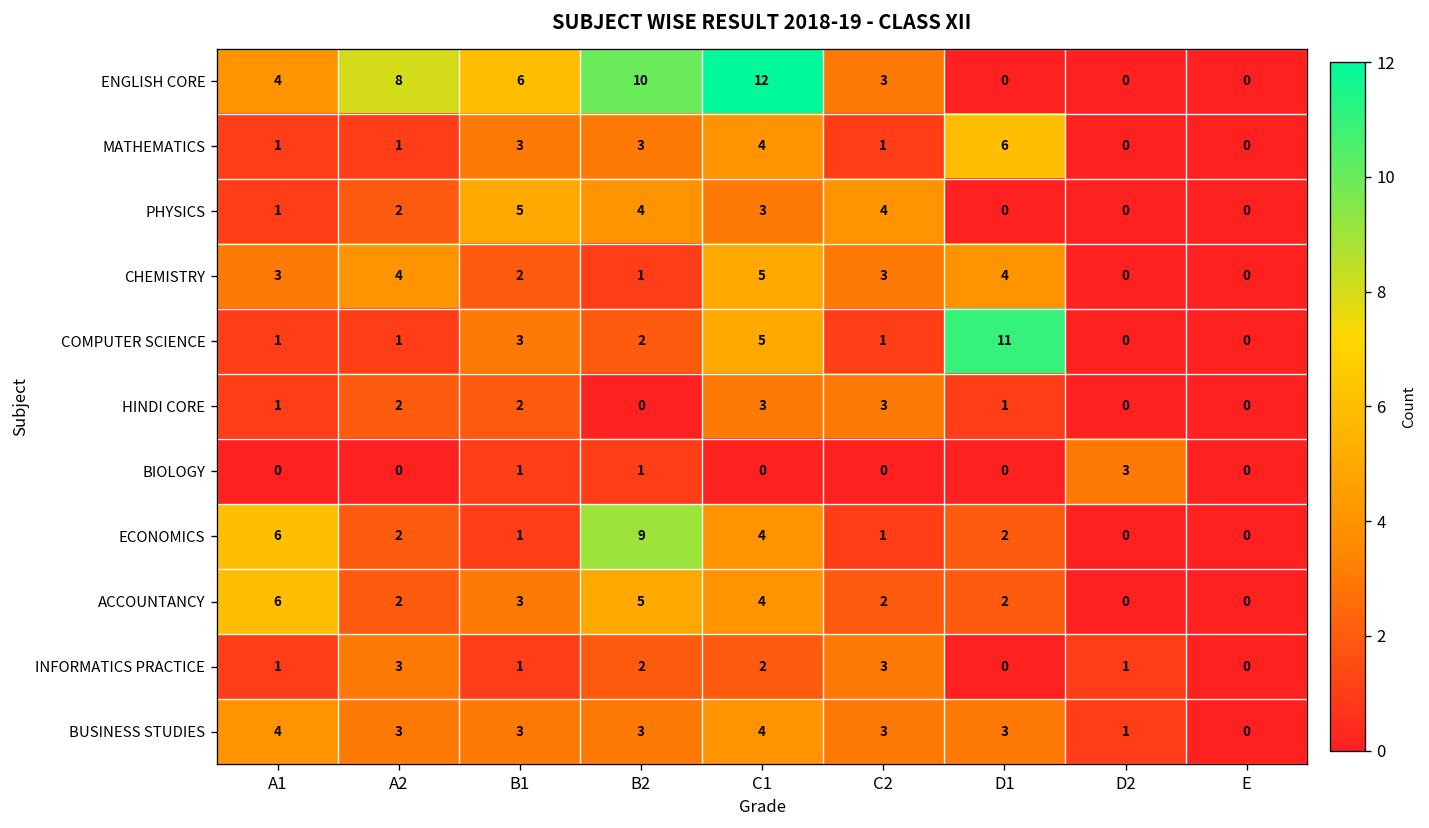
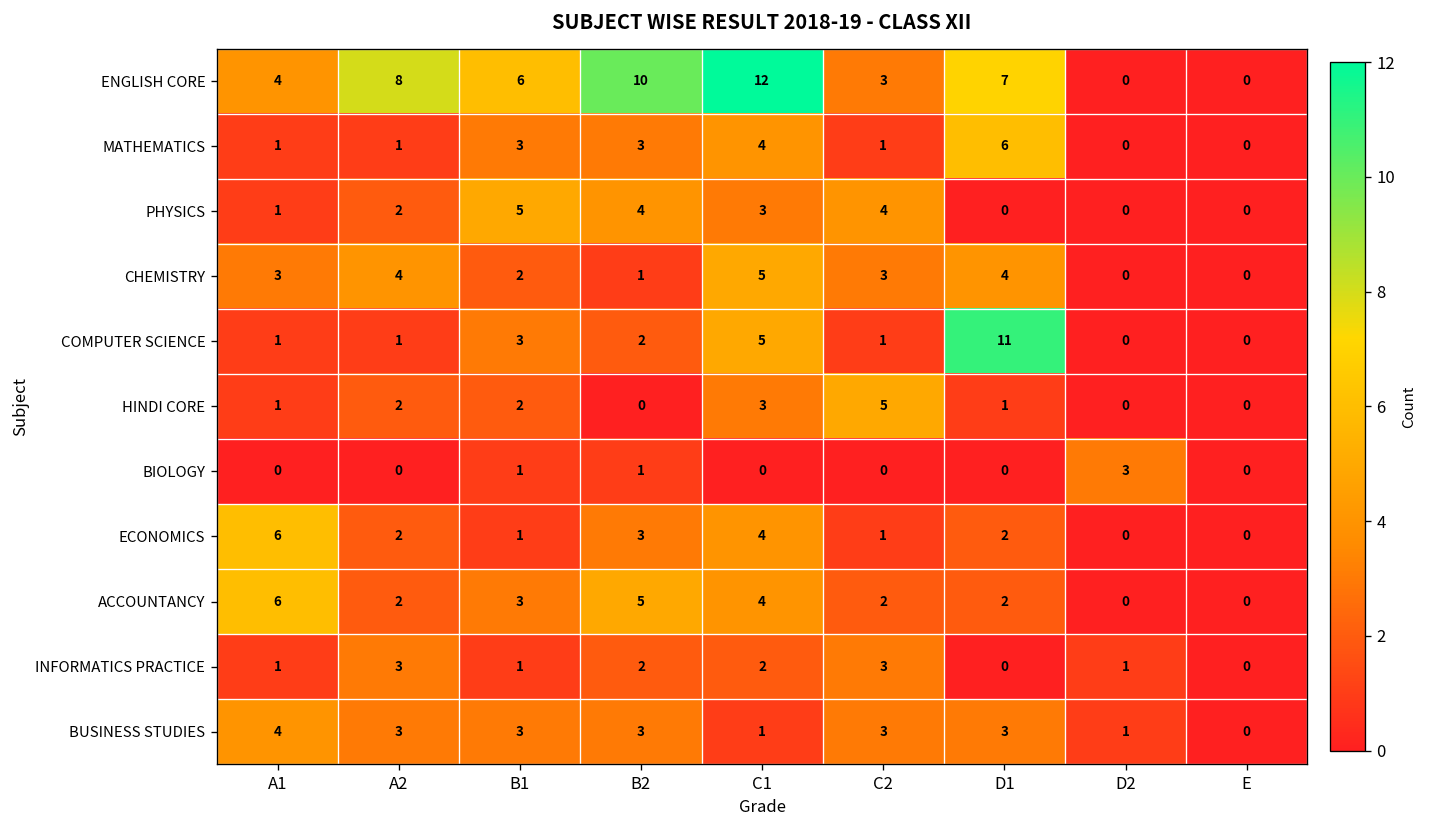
ENGLISH CORE, D1: 0 -> 7
HINDI CORE, C2: 3 -> 5
ECONOMICS, B2: 9 -> 3
BUSINESS STUDIES, C1: 4 -> 1
